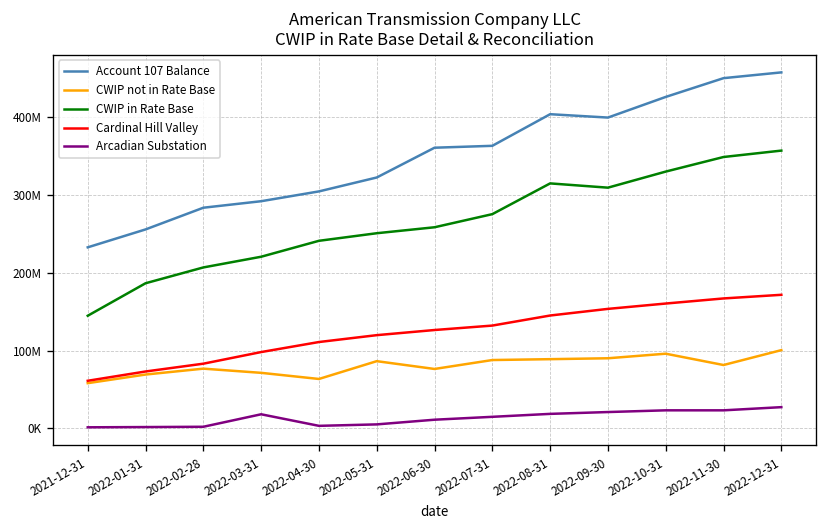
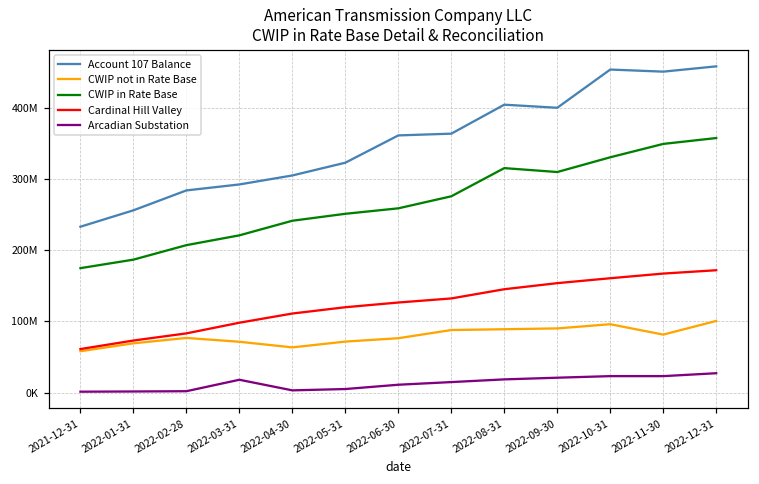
CWIP in Rate Base, 2021-12-31: 140000000 -> 170000000
CWIP not in Rate Base, 2022-05-31: 90000000 -> 70000000
Account 107 Balance, 2022-10-31: 430000000 -> 450000000
